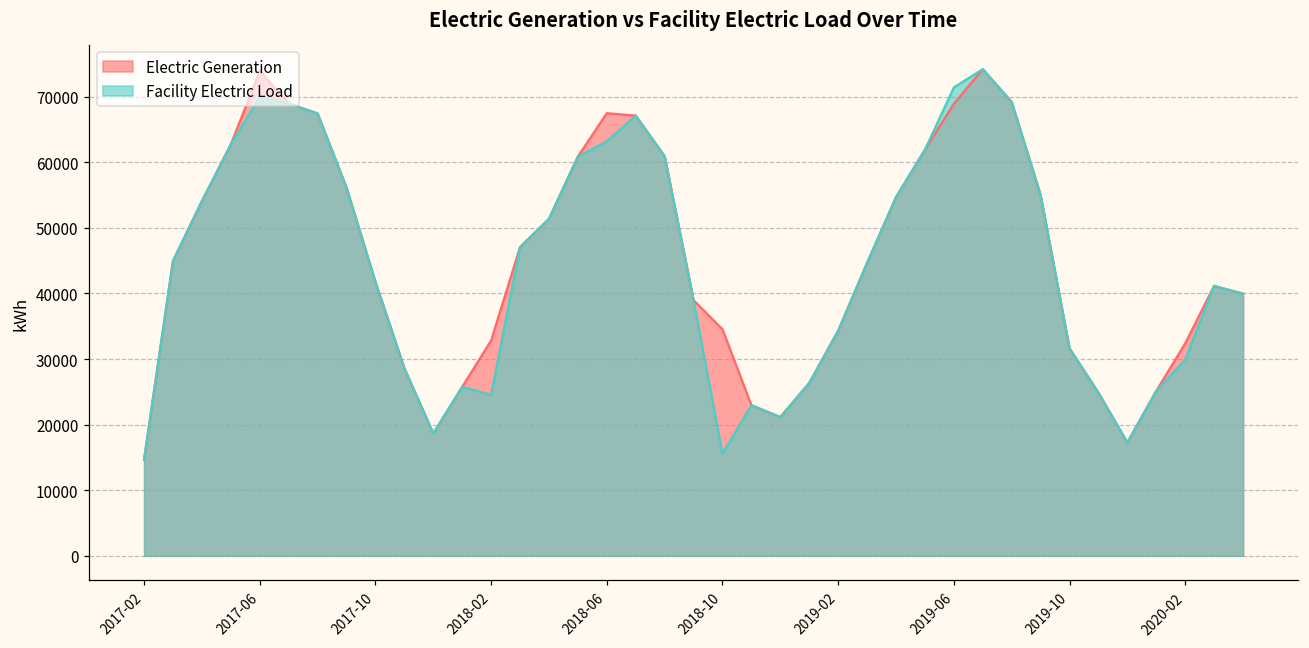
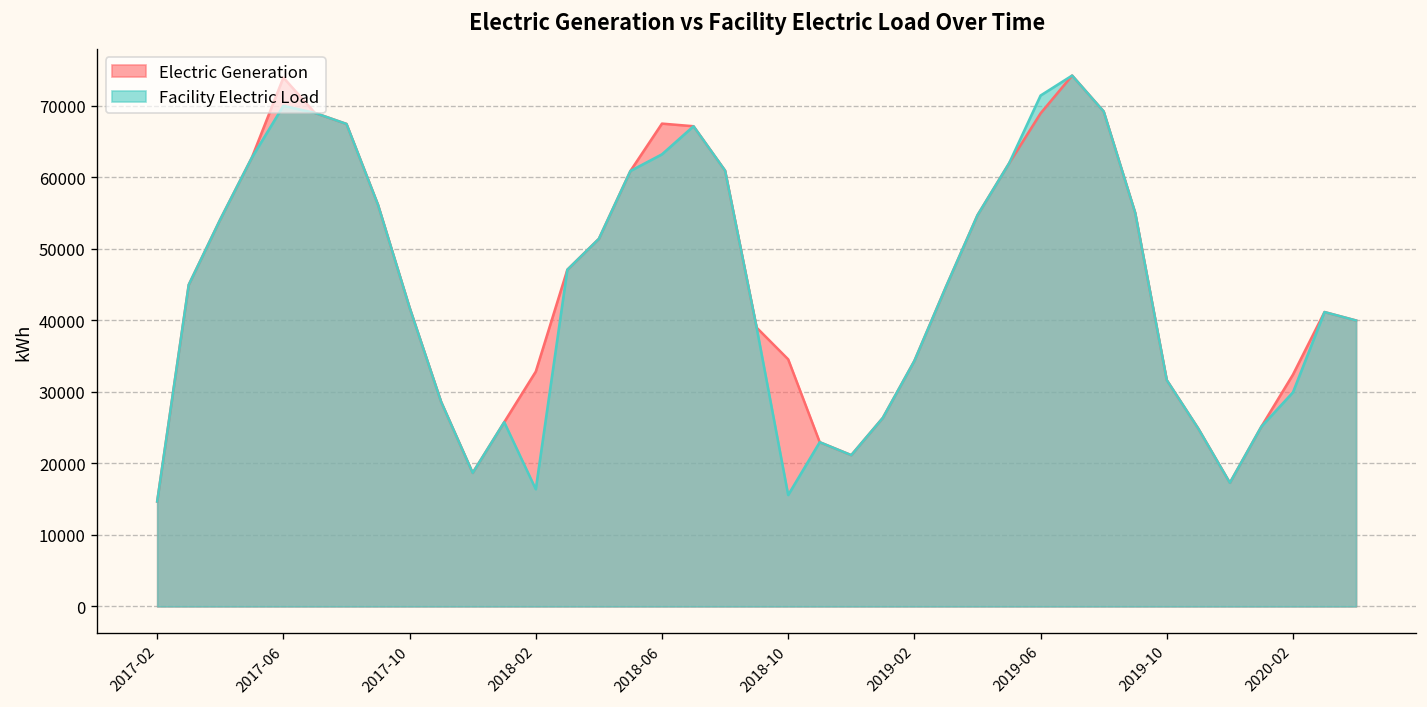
Facility Electric Load, 2018-02: 25000 -> 16000
